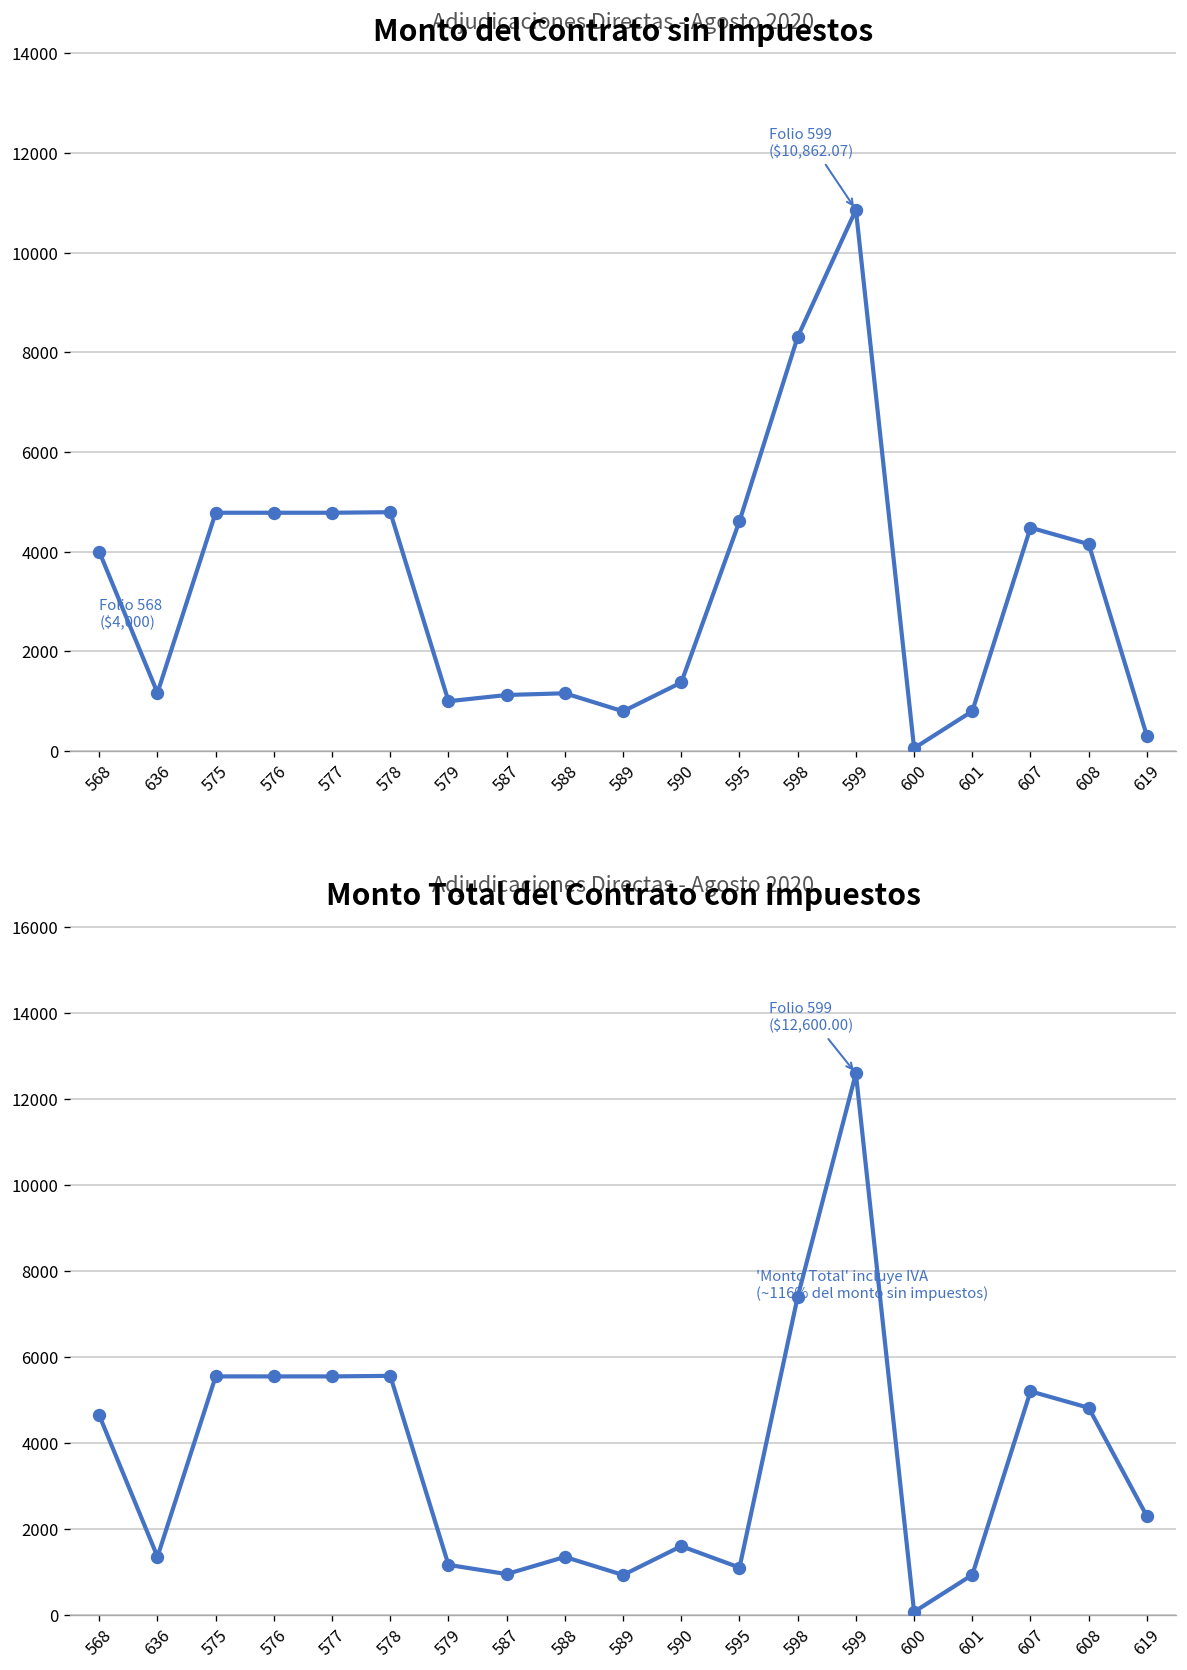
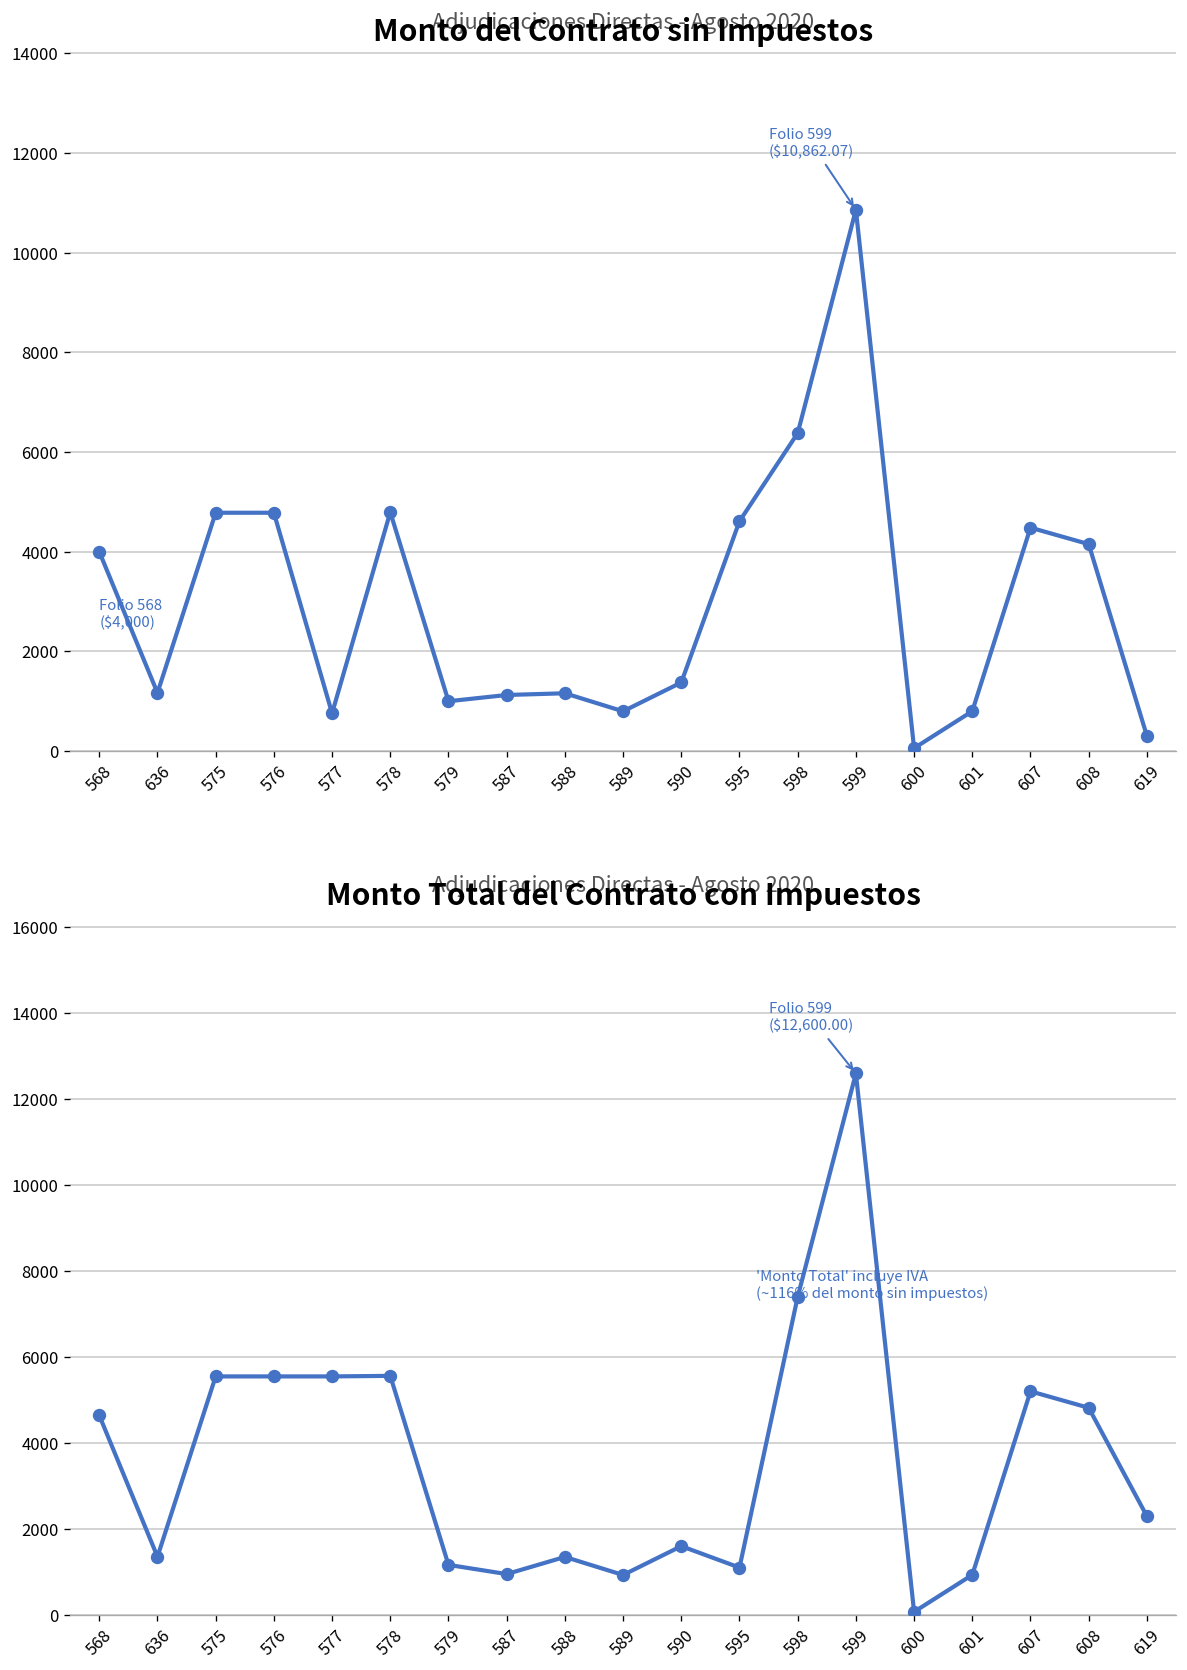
Monto del Contrato sin Impuestos, 577: 4800 -> 800
Monto del Contrato sin Impuestos, 598: 8300 -> 6400
